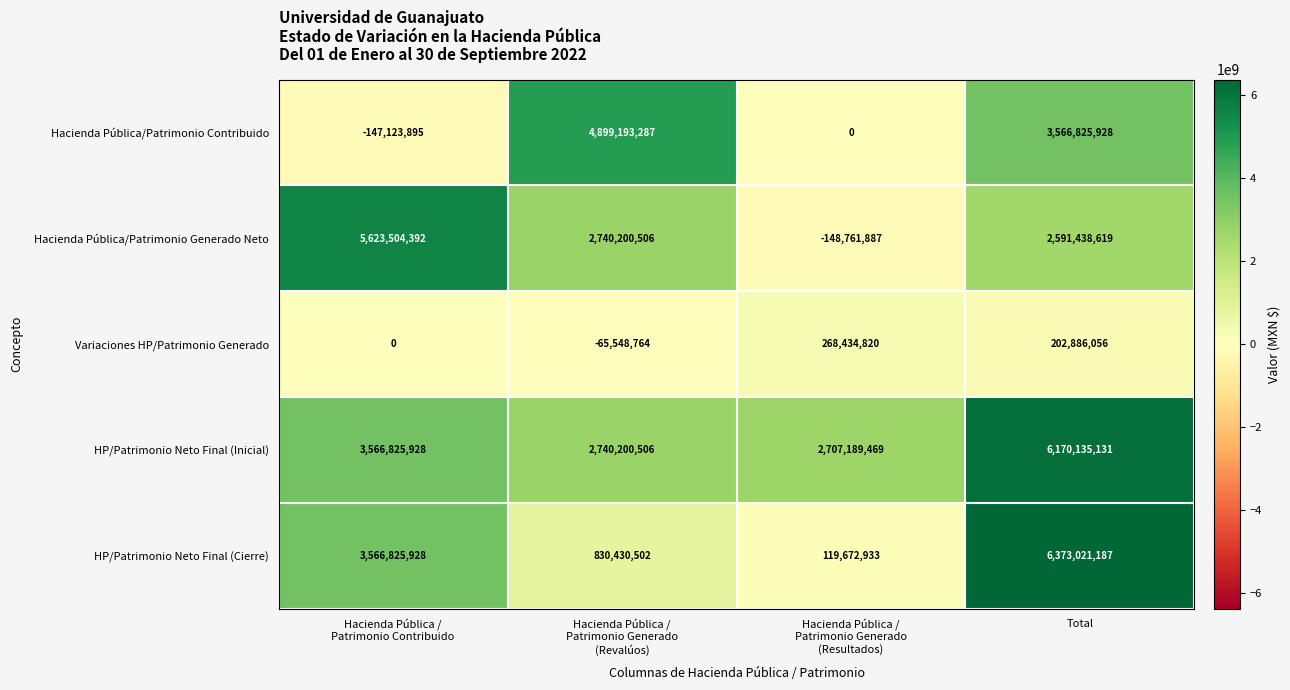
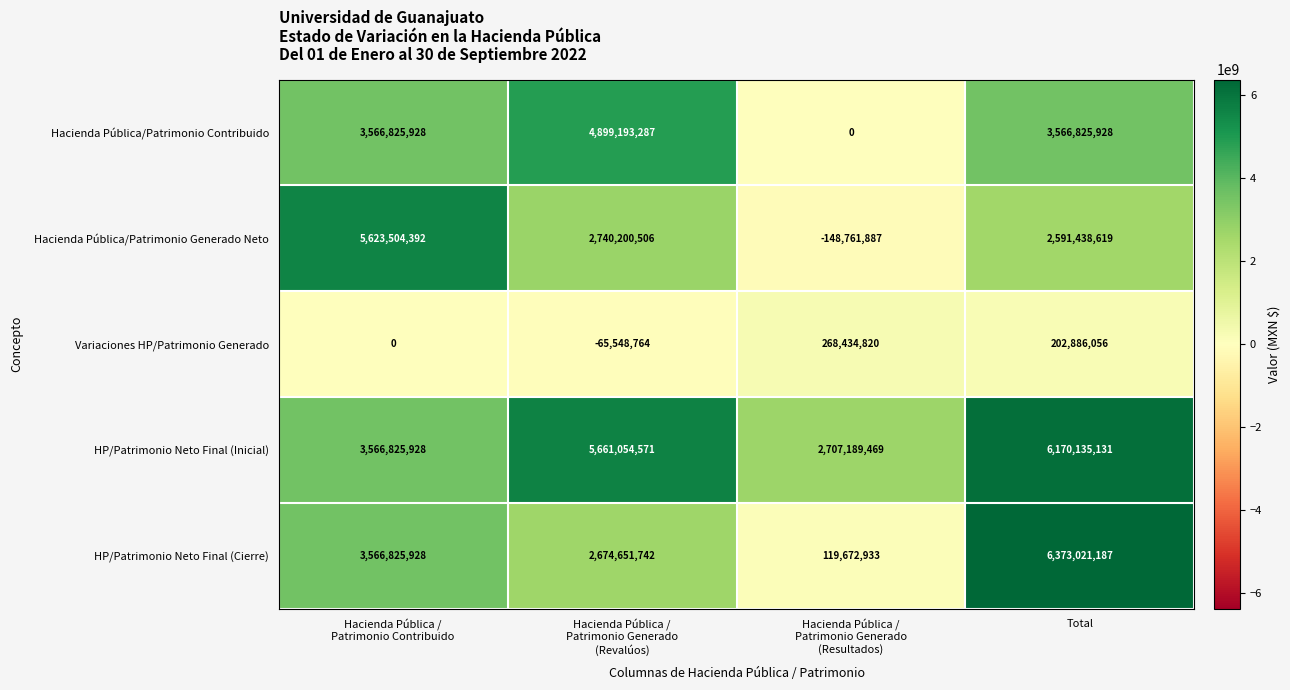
Hacienda Pública/Patrimonio Contribuido, Hacienda Pública / Patrimonio Contribuido: -147,123,895 -> 3,566,825,928
HP/Patrimonio Neto Final (Inicial), Hacienda Pública / Patrimonio Generado (Revalúos): 2,740,200,506 -> 5,661,054,571
HP/Patrimonio Neto Final (Cierre), Hacienda Pública / Patrimonio Generado (Revalúos): 830,430,502 -> 2,674,651,742
